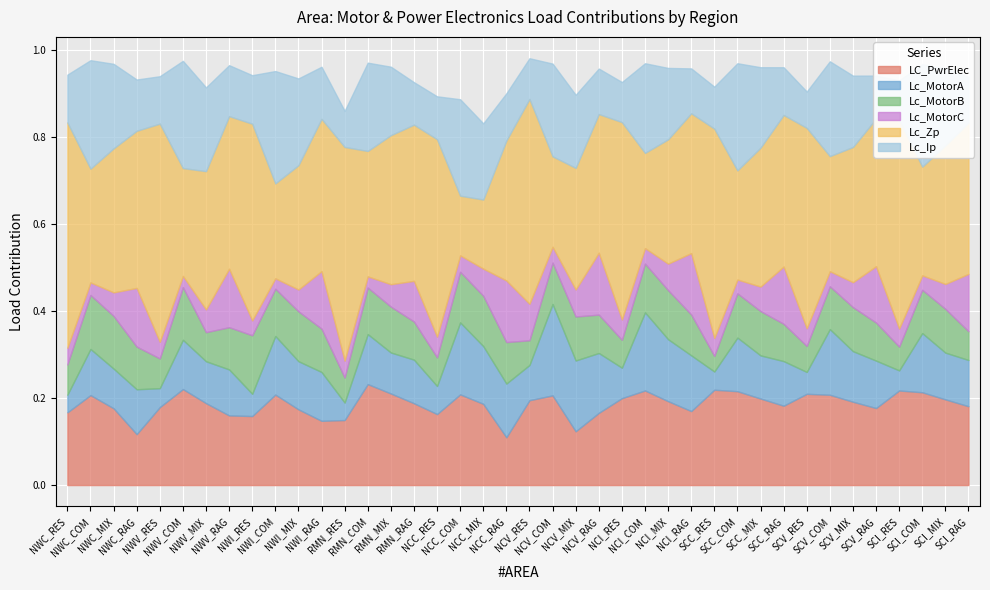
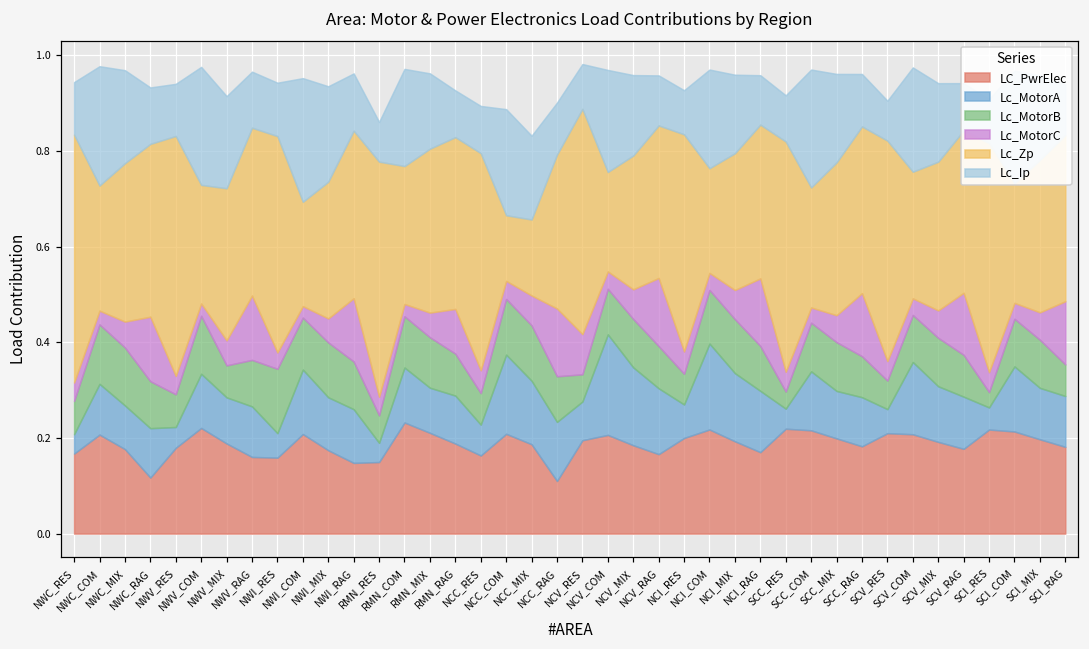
LC_PwrElec, NCV_MIX: 0.12 -> 0.18
Lc_MotorB, SCI_RES: 0.05 -> 0.03
